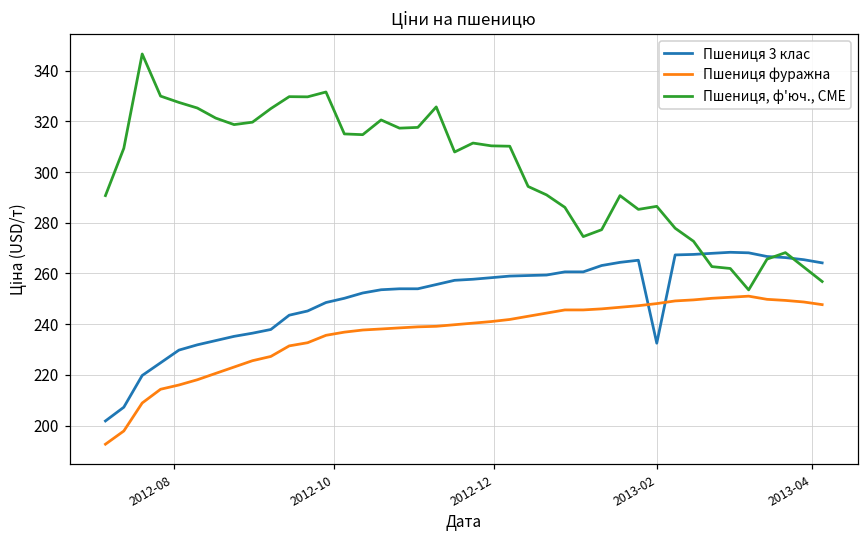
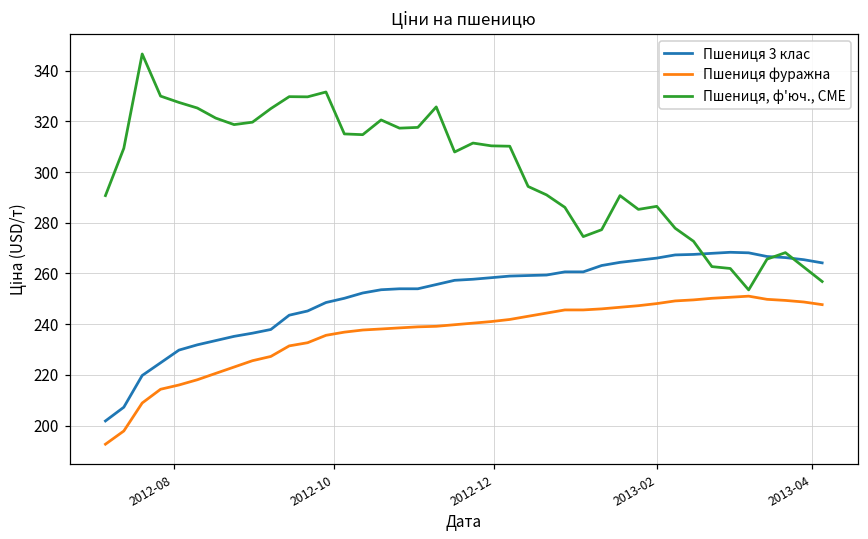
Пшениця 3 клас, 2013-02: 233 -> 266
